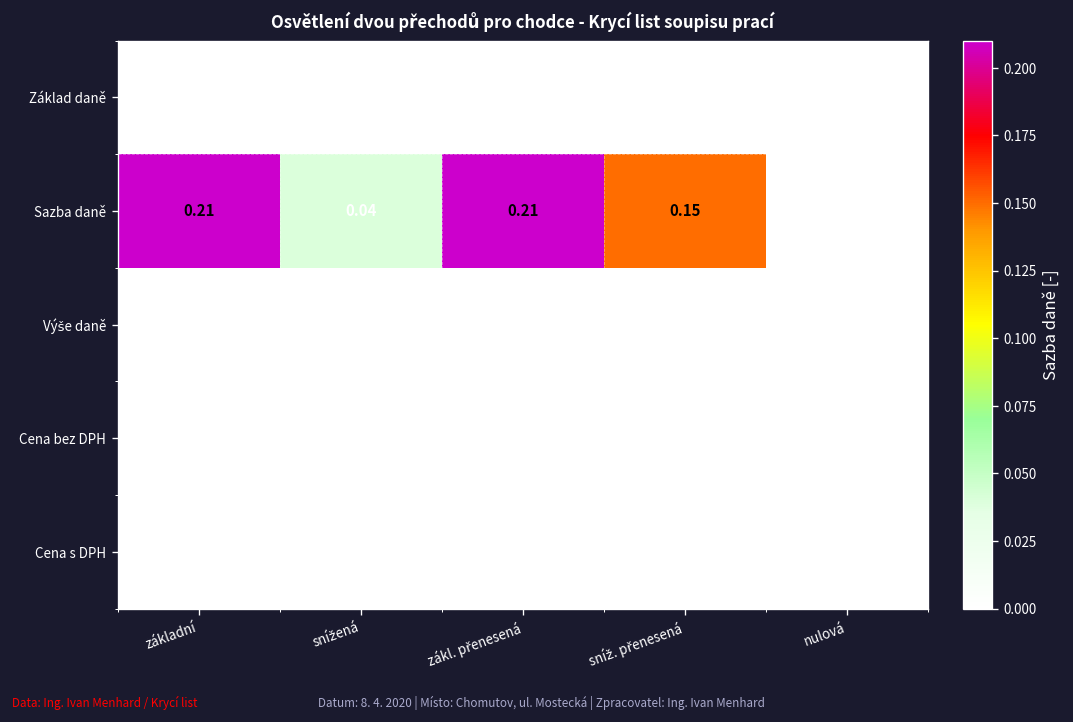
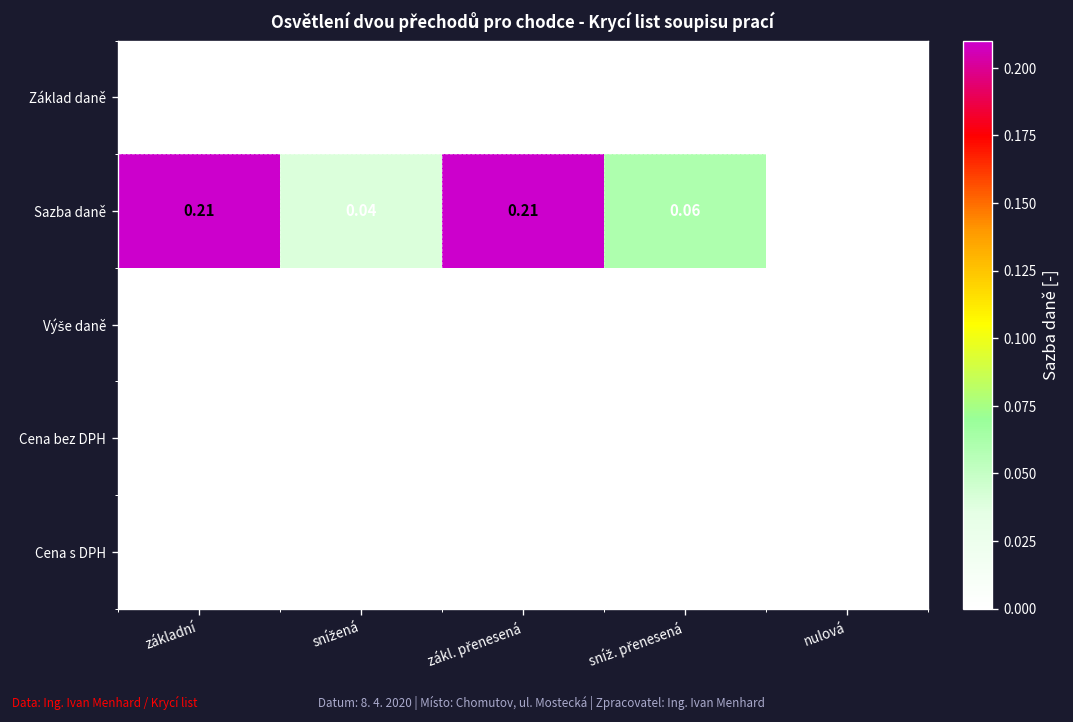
Sazba daně, sníž. přenesená: 0.15 -> 0.06
